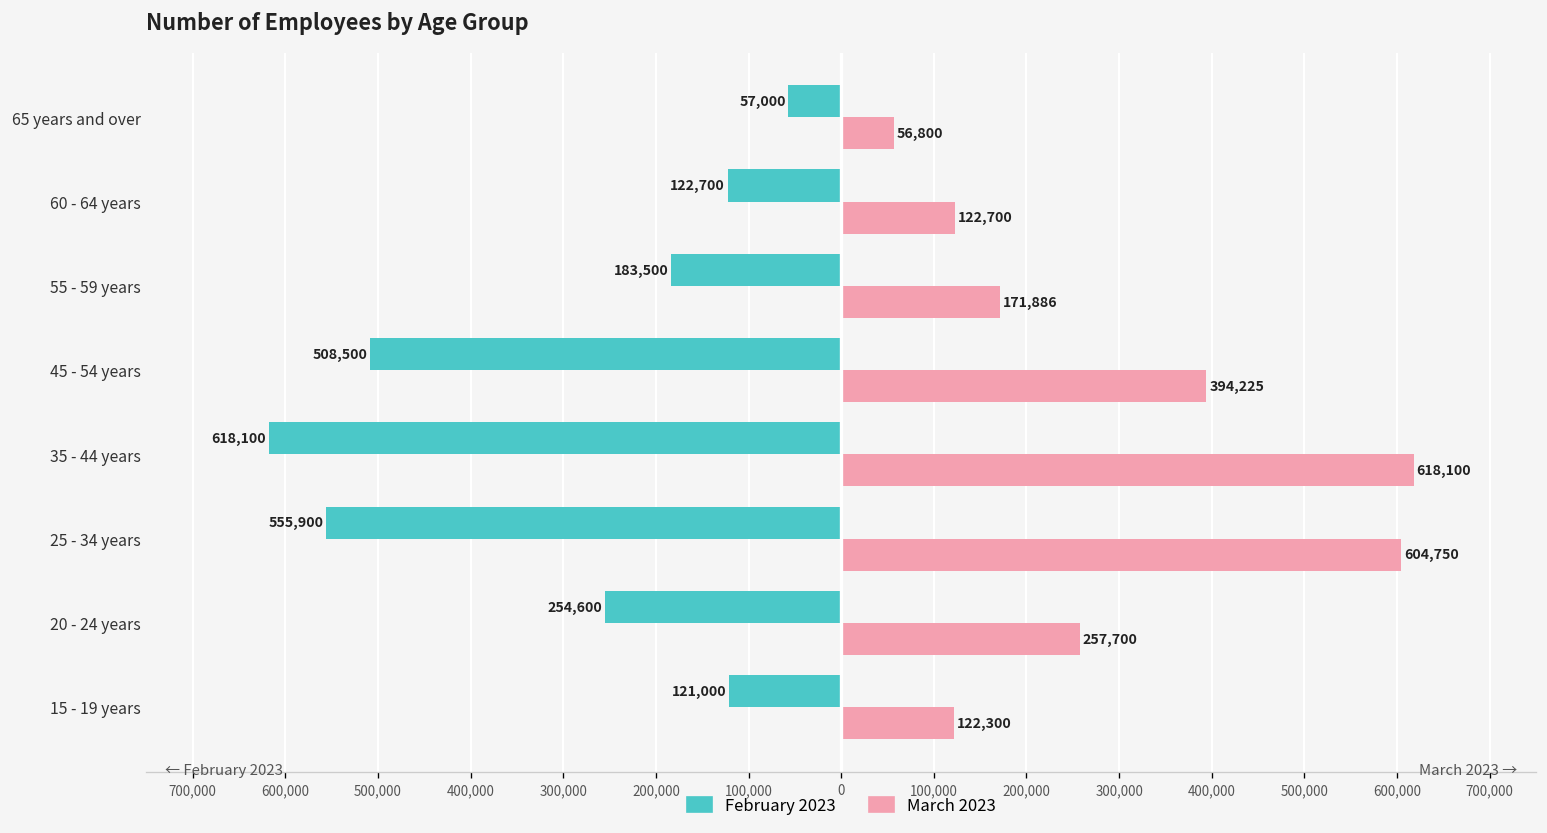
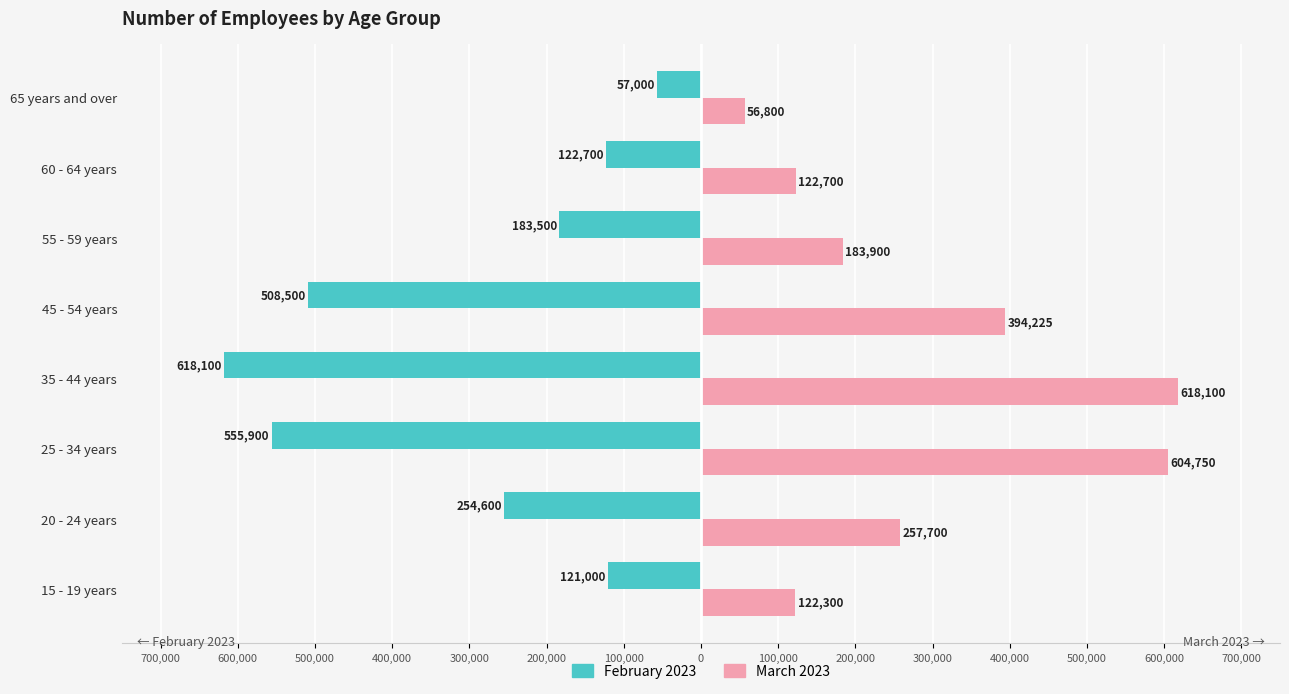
March 2023, 55 - 59 years: 171,886 -> 183,900
